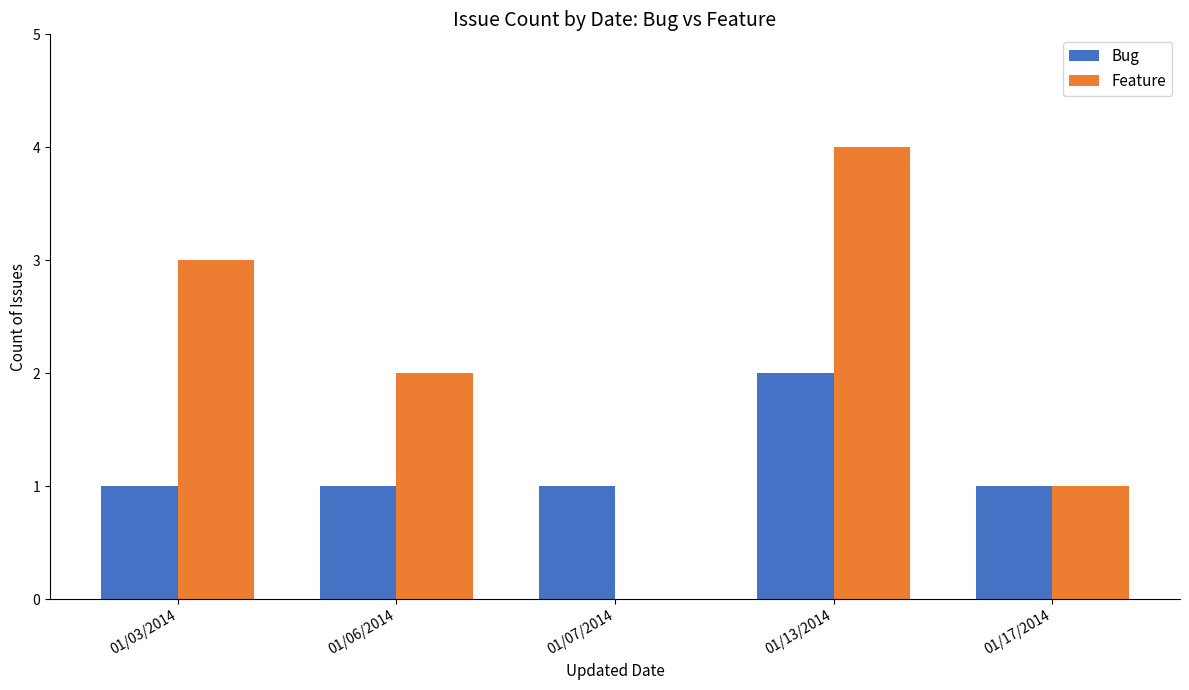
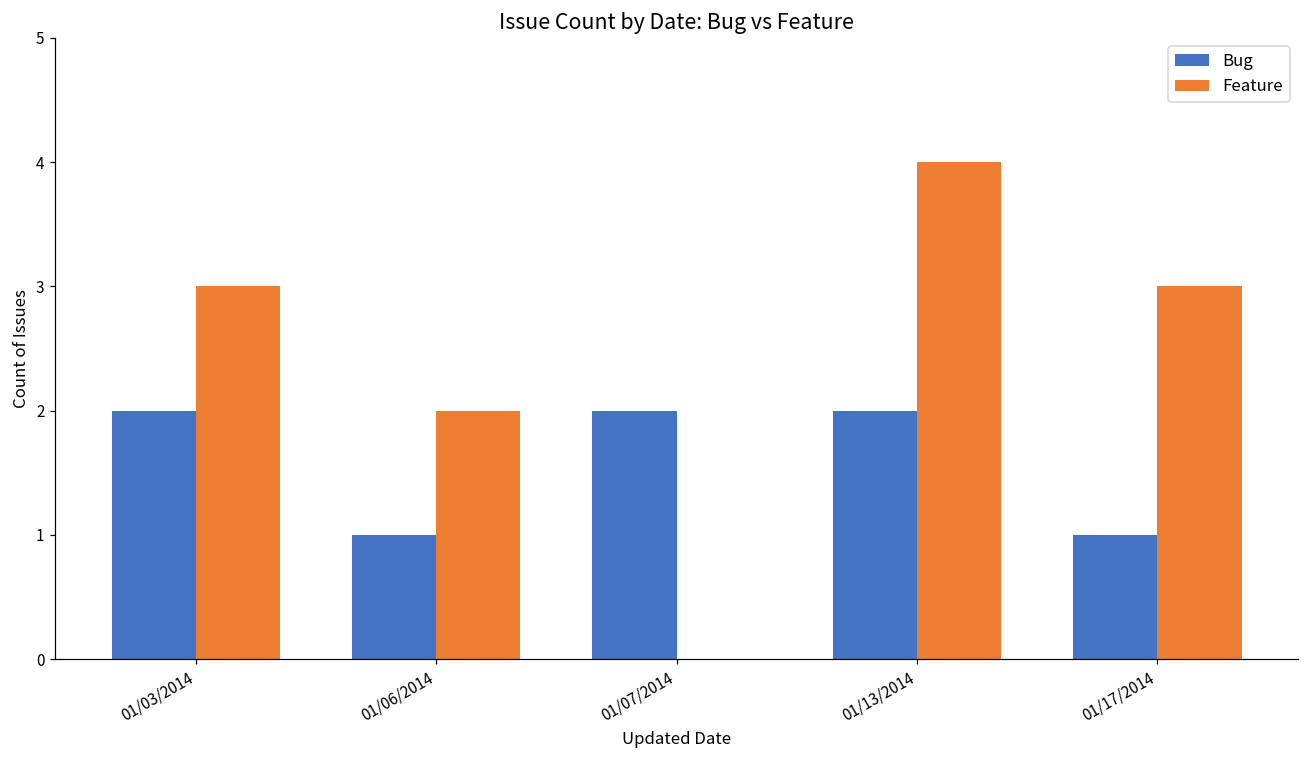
Bug, 01/03/2014: 1 -> 2
Bug, 01/07/2014: 1 -> 2
Feature, 01/17/2014: 1 -> 3
